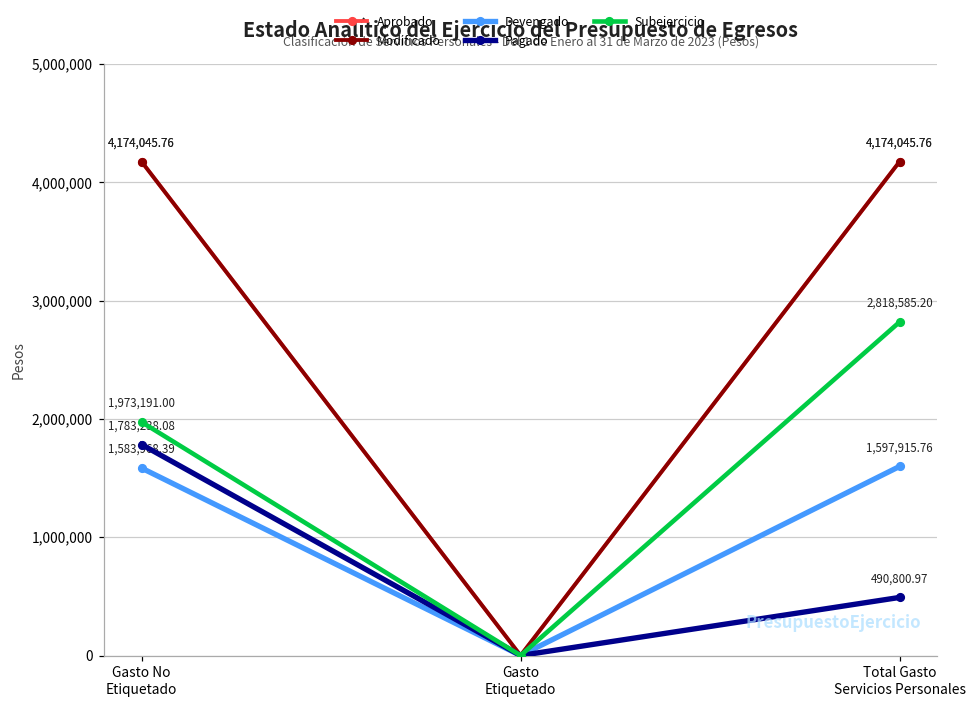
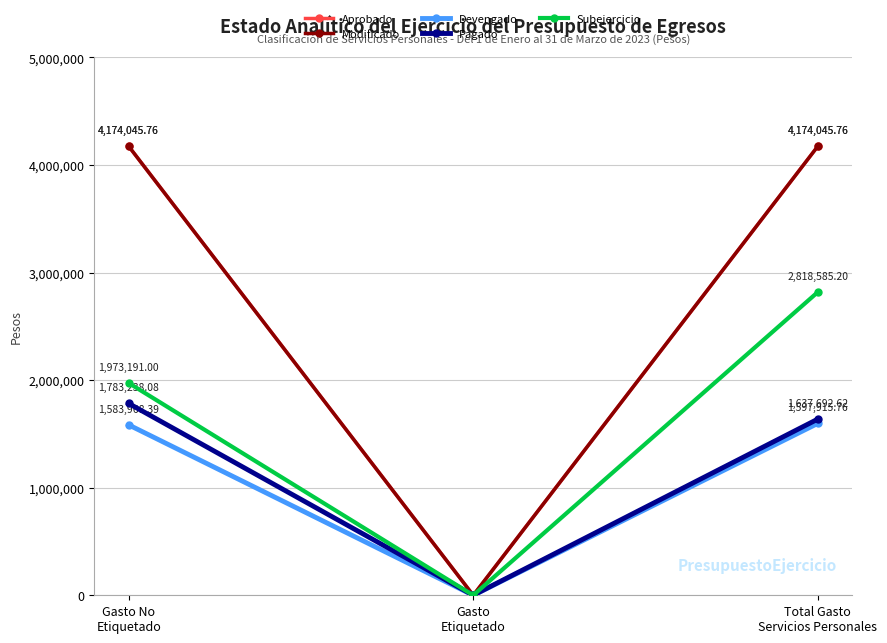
Pagado, Total Gasto Servicios Personales: 490,800.97 -> 1,637,692.62
